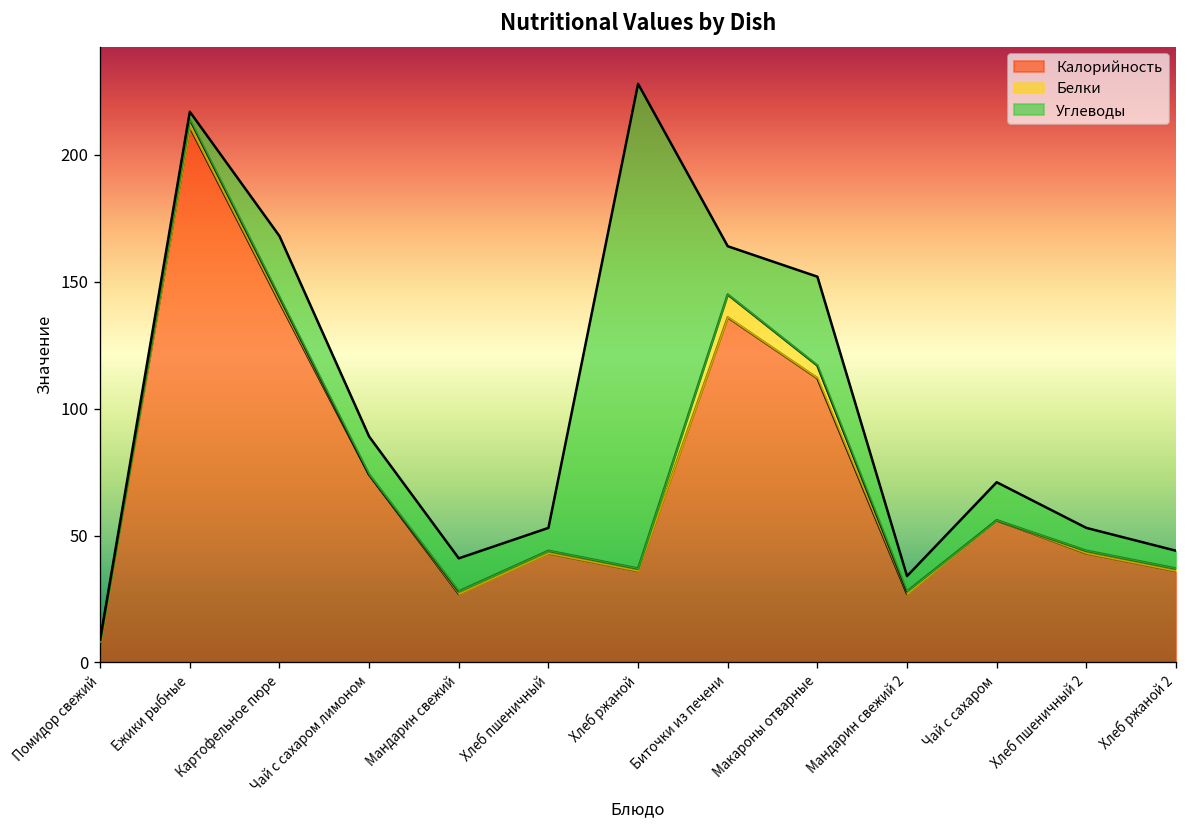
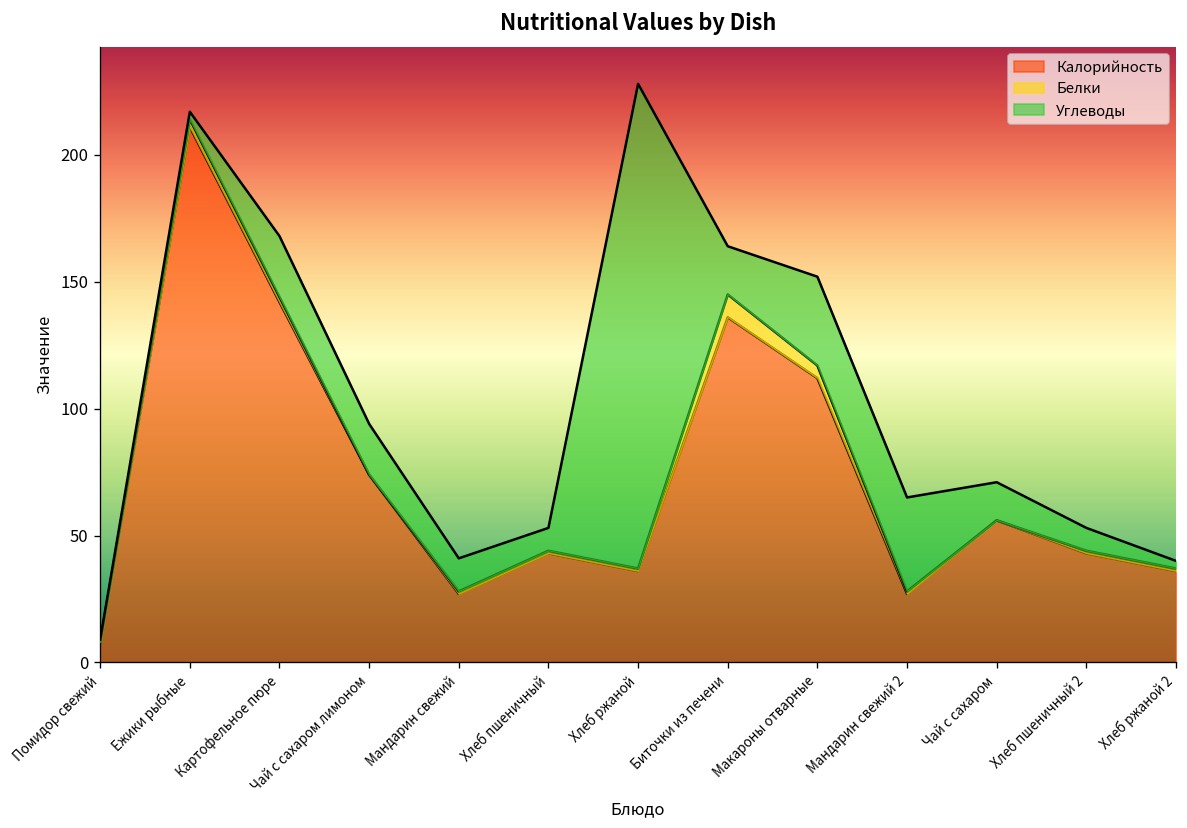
Углеводы, Чай с сахаром лимоном: 15 -> 20
Углеводы, Мандарин свежий 2: 6 -> 37
Углеводы, Хлеб ржаной 2: 7 -> 3
